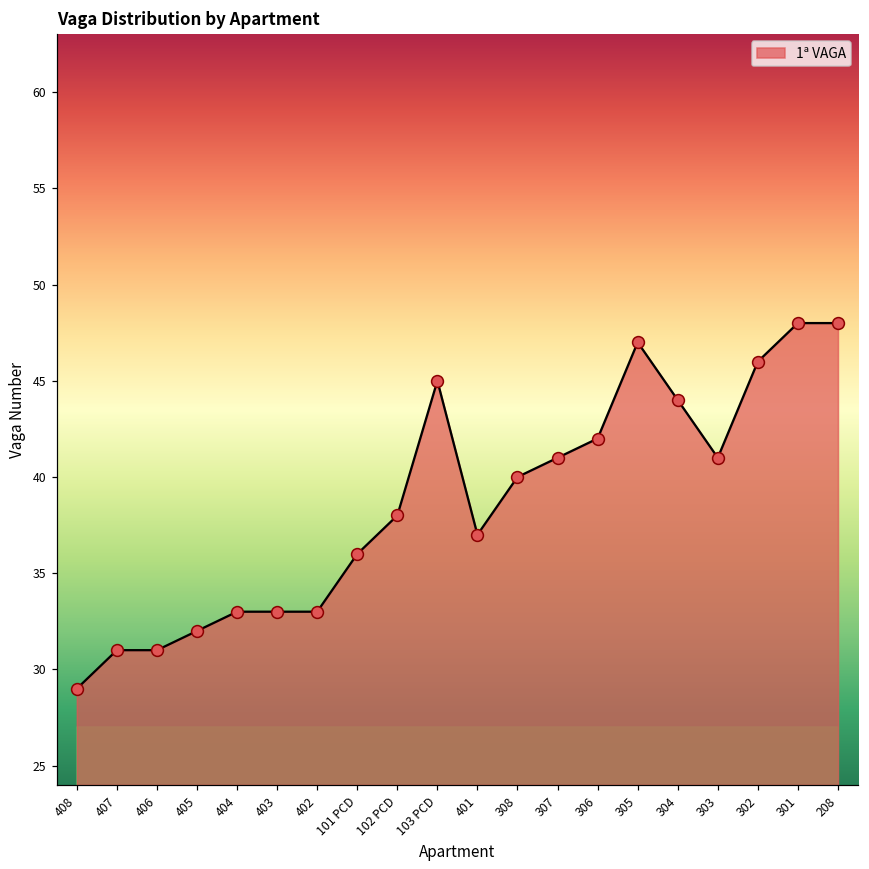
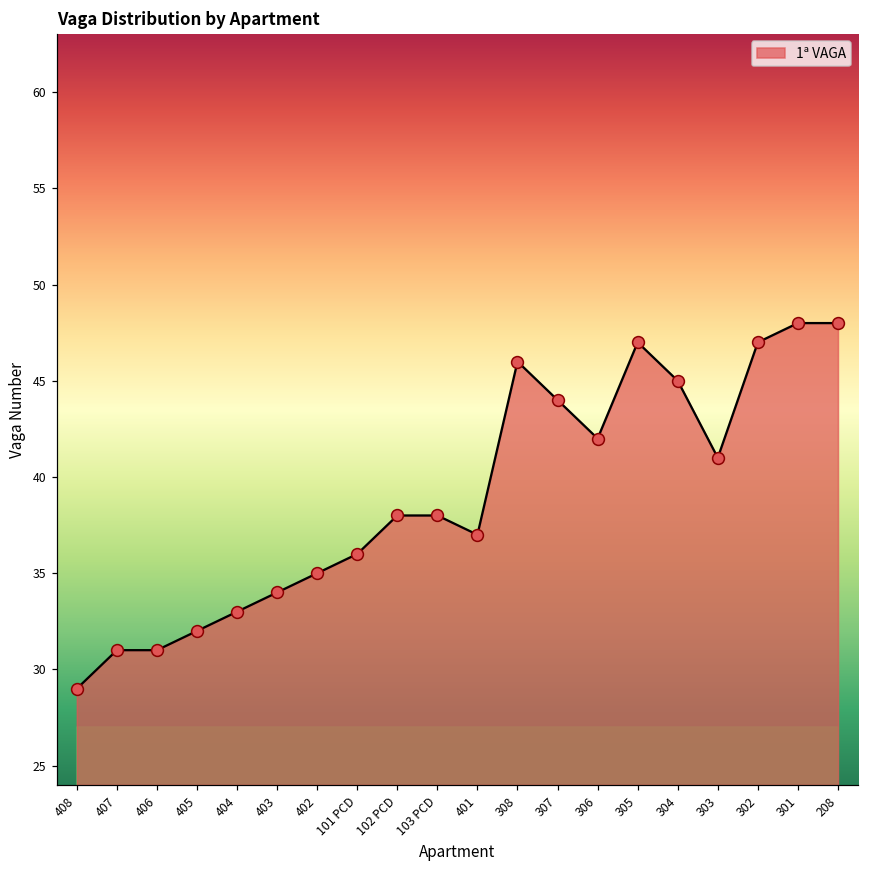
1ª VAGA, 403: 33 -> 34
1ª VAGA, 402: 33 -> 35
1ª VAGA, 103 PCD: 45 -> 38
1ª VAGA, 308: 40 -> 46
1ª VAGA, 307: 41 -> 44
1ª VAGA, 304: 44 -> 45
1ª VAGA, 302: 46 -> 47
